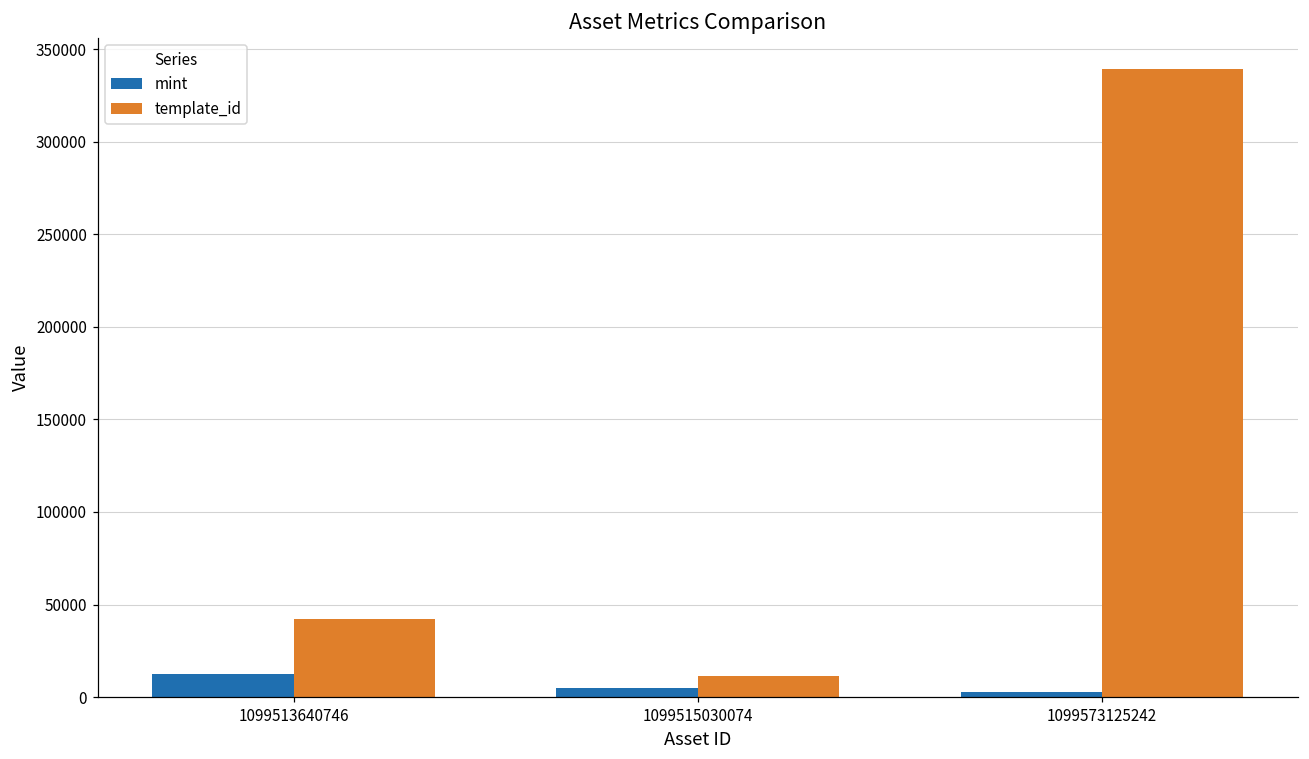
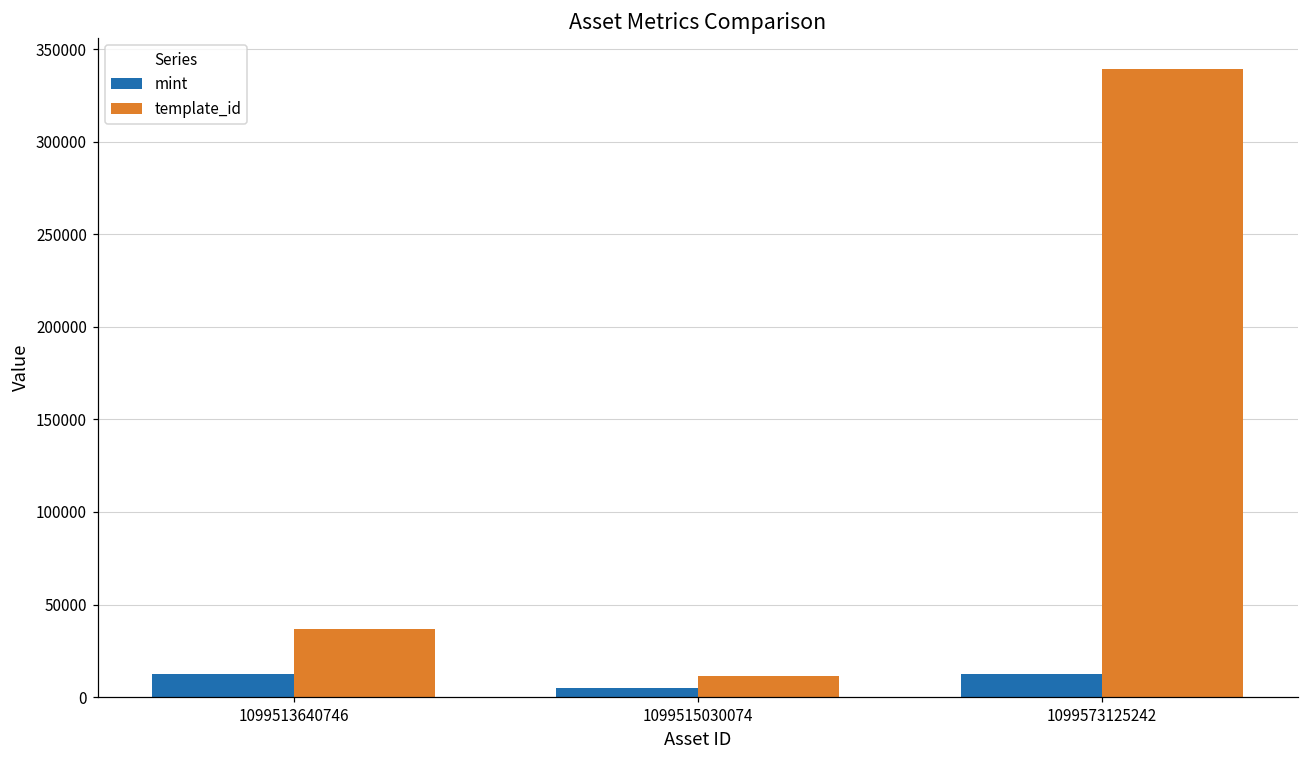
template_id, 1099513640746: 42000 -> 37000
mint, 1099573125242: 3000 -> 13000
